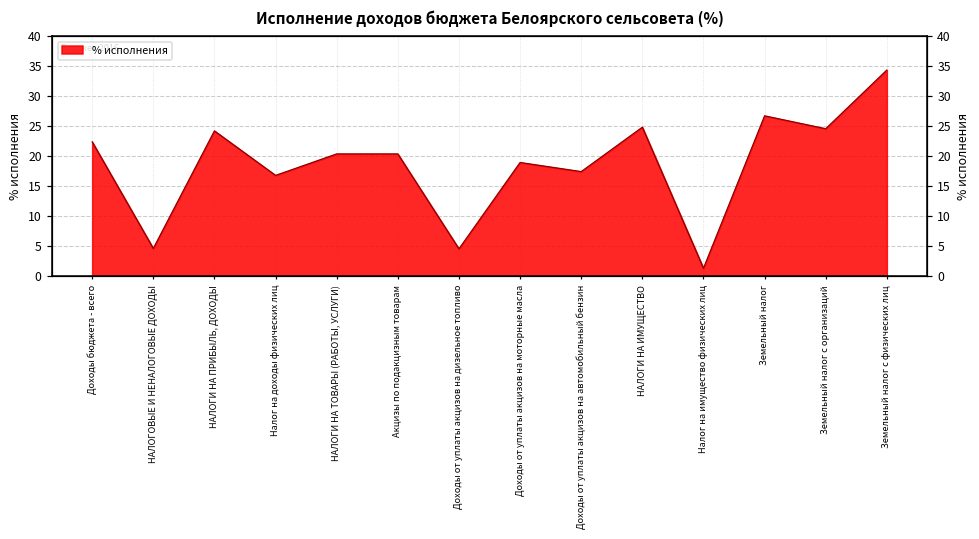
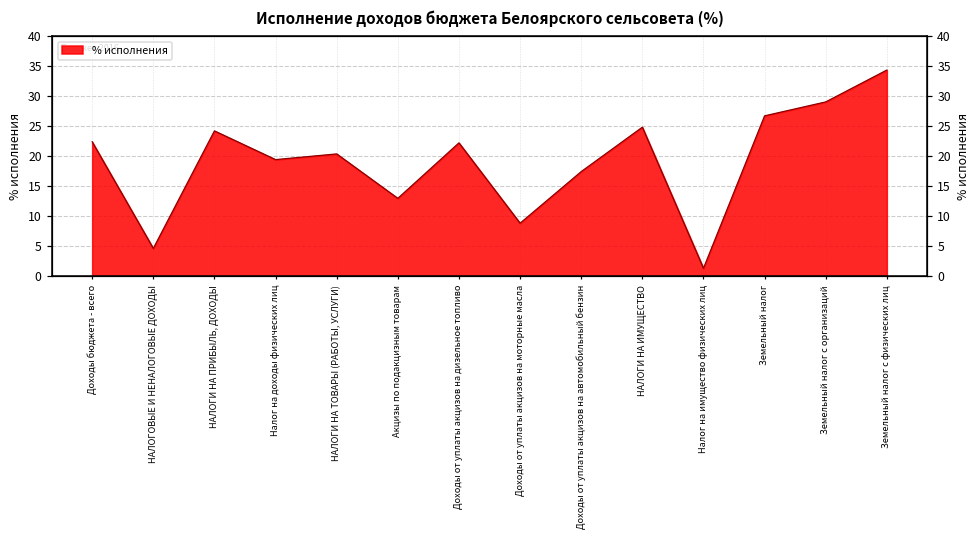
Налог на доходы физических лиц: 17 -> 19
Акцизы по подакцизным товарам: 20 -> 13
Доходы от уплаты акцизов на дизельное топливо: 5 -> 22
Доходы от уплаты акцизов на моторные масла: 19 -> 9
Земельный налог с организаций: 25 -> 29
